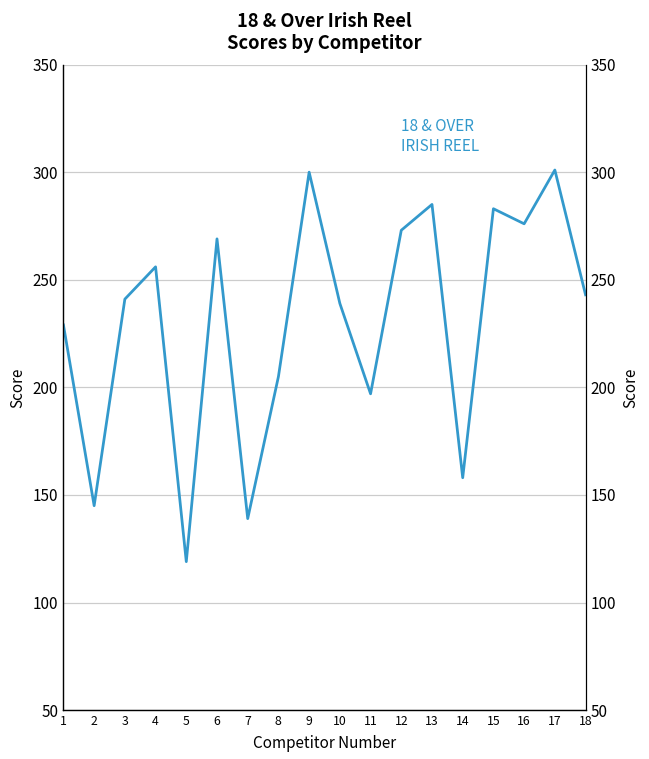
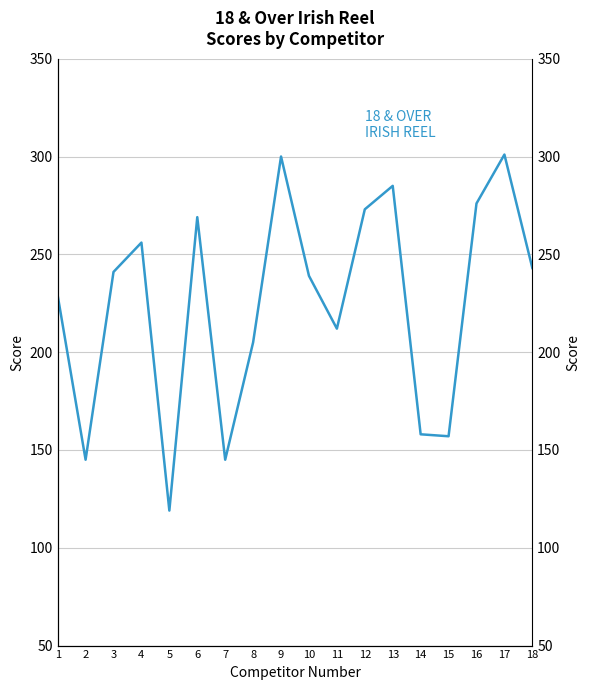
7: 139 -> 145
11: 197 -> 212
15: 283 -> 157
